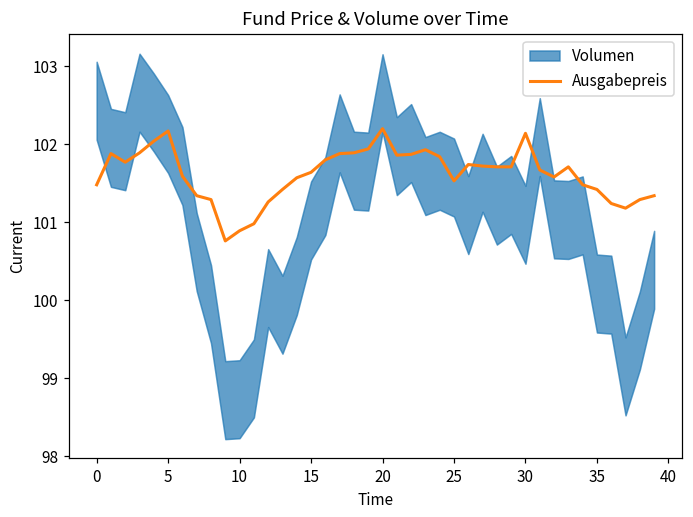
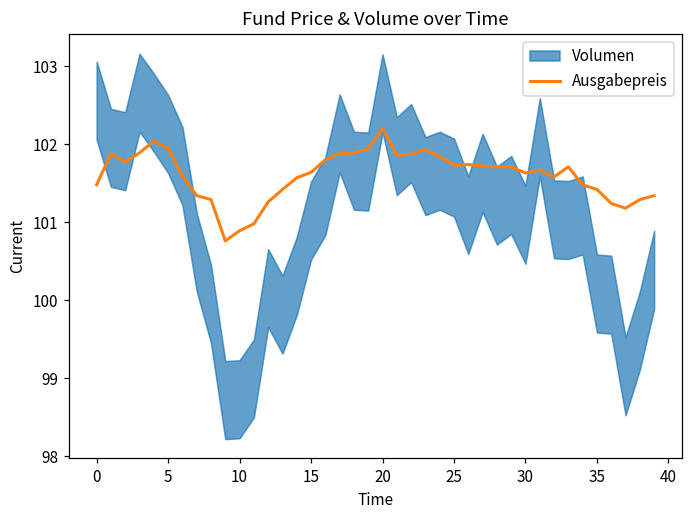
Ausgabepreis, 5: 102.2 -> 102.0
Ausgabepreis, 25: 101.5 -> 101.7
Ausgabepreis, 30: 102.1 -> 101.6
